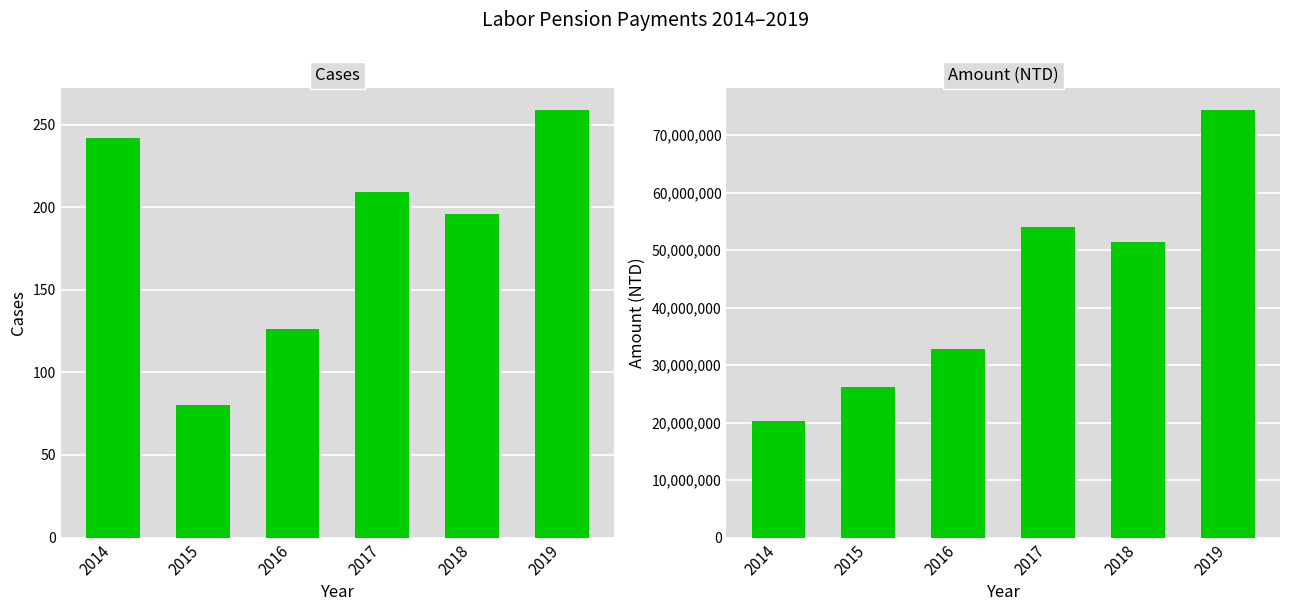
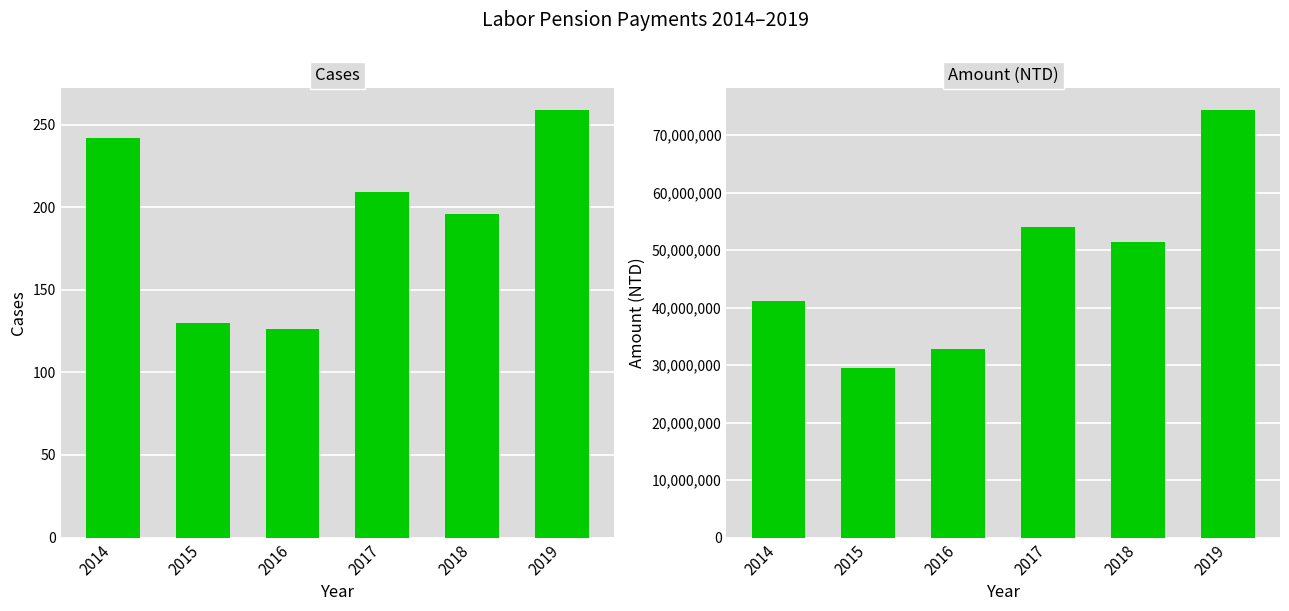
Cases, 2015: 80 -> 130
Amount (NTD), 2014: 20,000,000 -> 41,000,000
Amount (NTD), 2015: 26,000,000 -> 29,000,000
